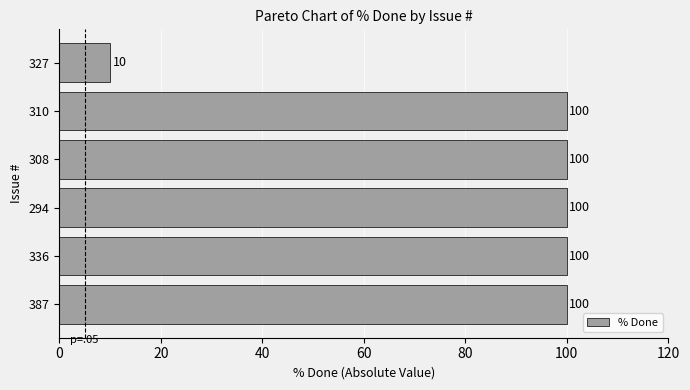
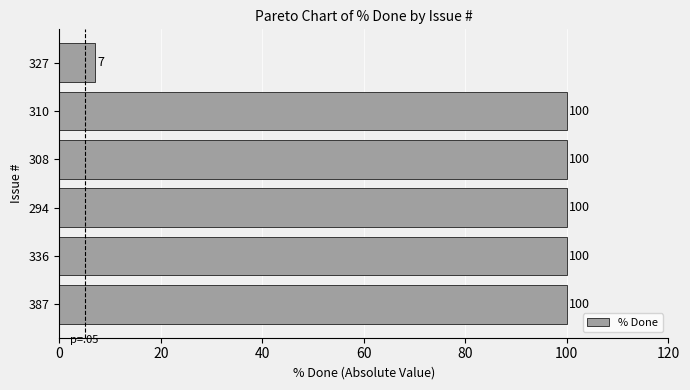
327: 10 -> 7
